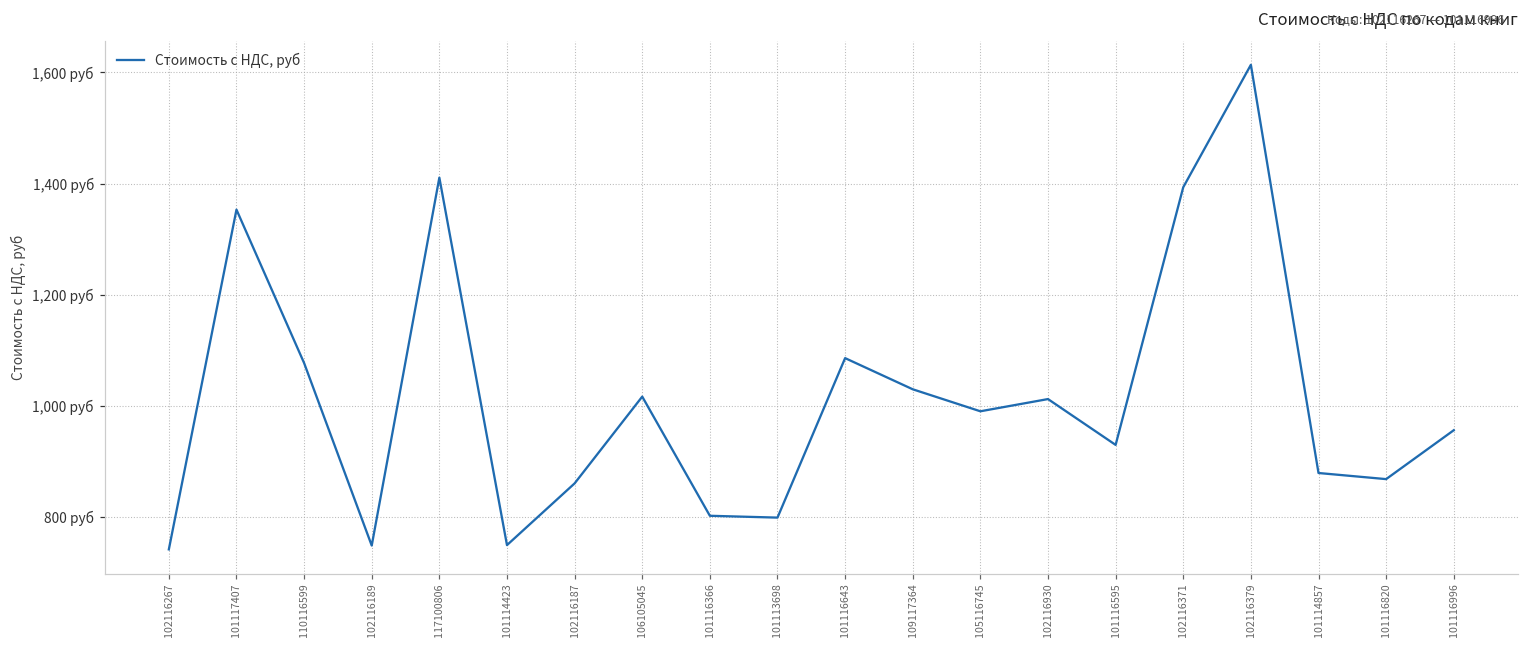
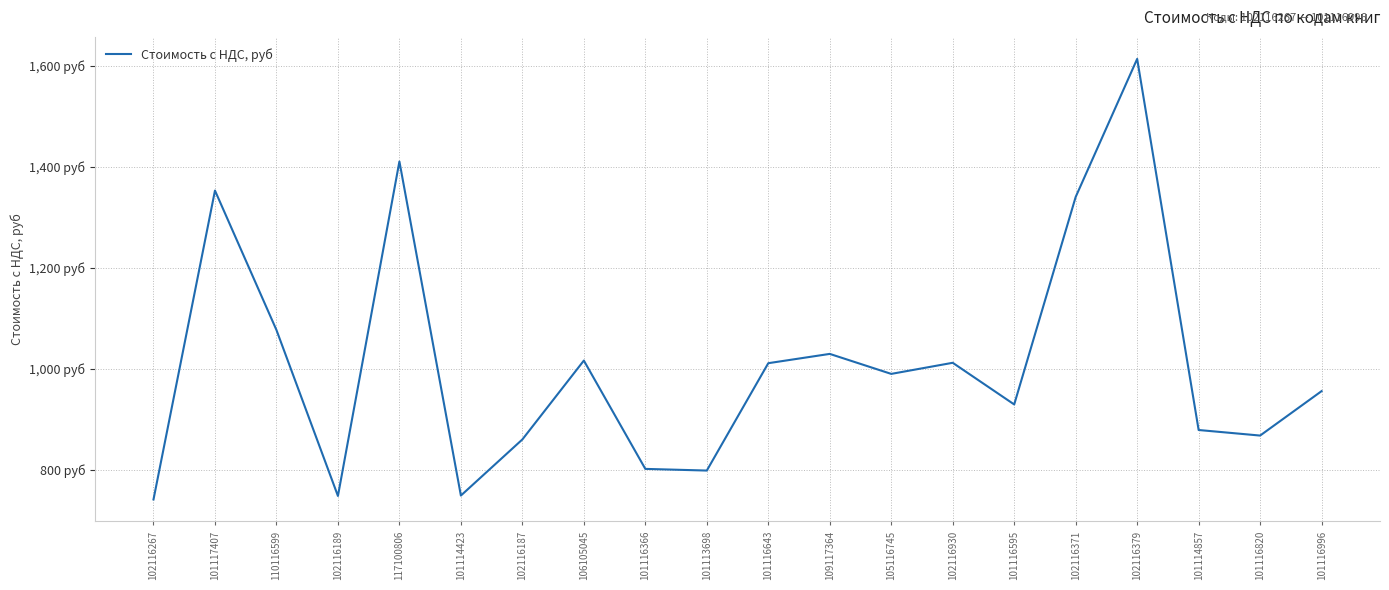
101116643: 1,090 руб -> 1,010 руб
102116371: 1,390 руб -> 1,340 руб
